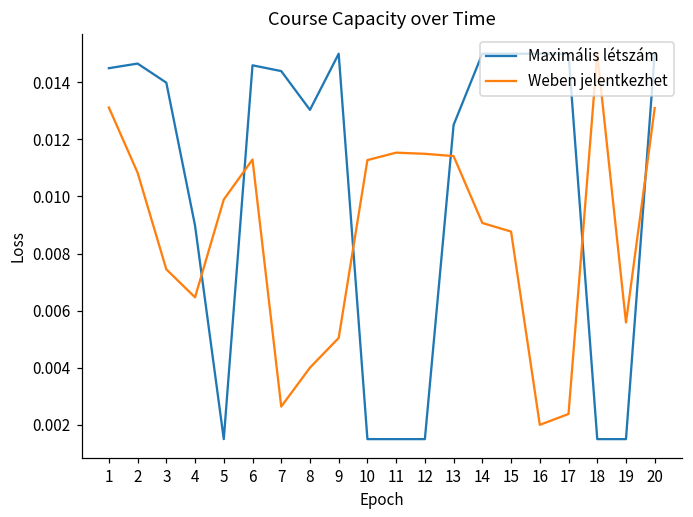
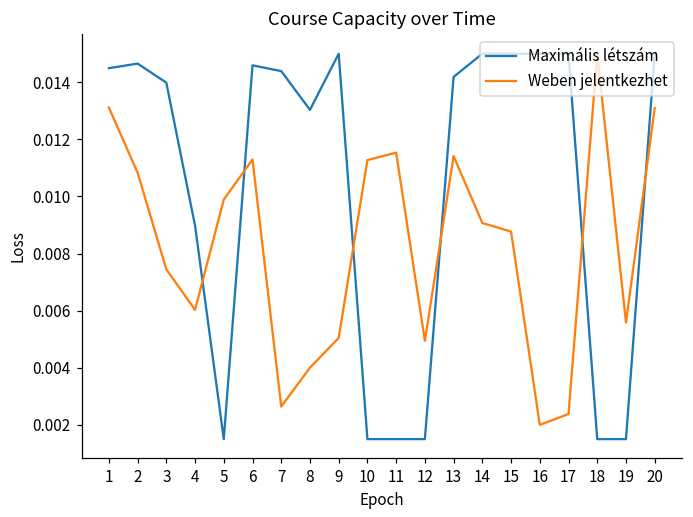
Weben jelentkezhet, 4: 0.0065 -> 0.0060
Weben jelentkezhet, 12: 0.0115 -> 0.0049
Maximális létszám, 13: 0.0125 -> 0.0142
